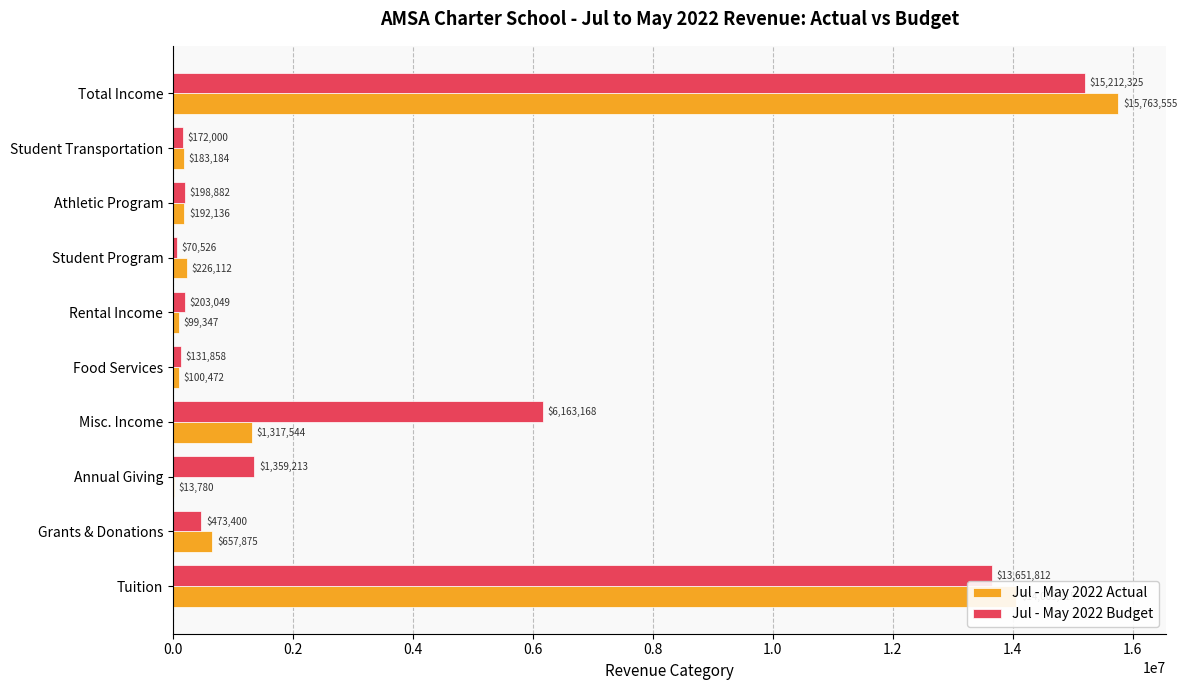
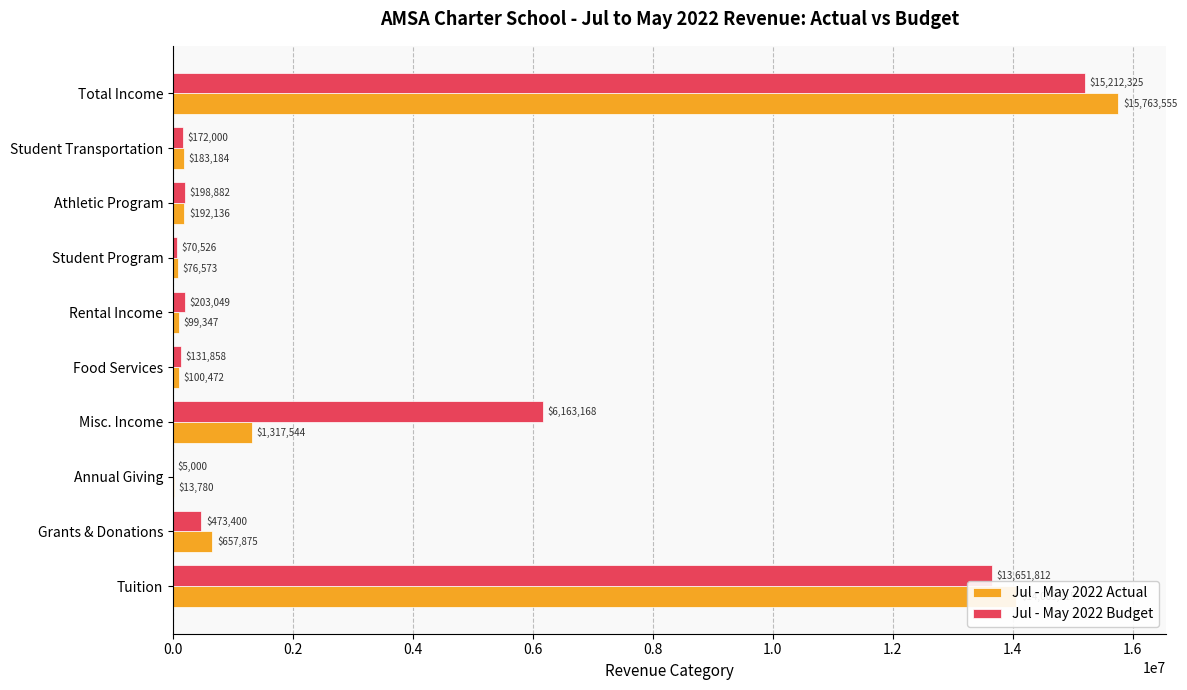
Jul - May 2022 Actual, Student Program: $226,112 -> $76,573
Jul - May 2022 Budget, Annual Giving: $1,359,213 -> $5,000
